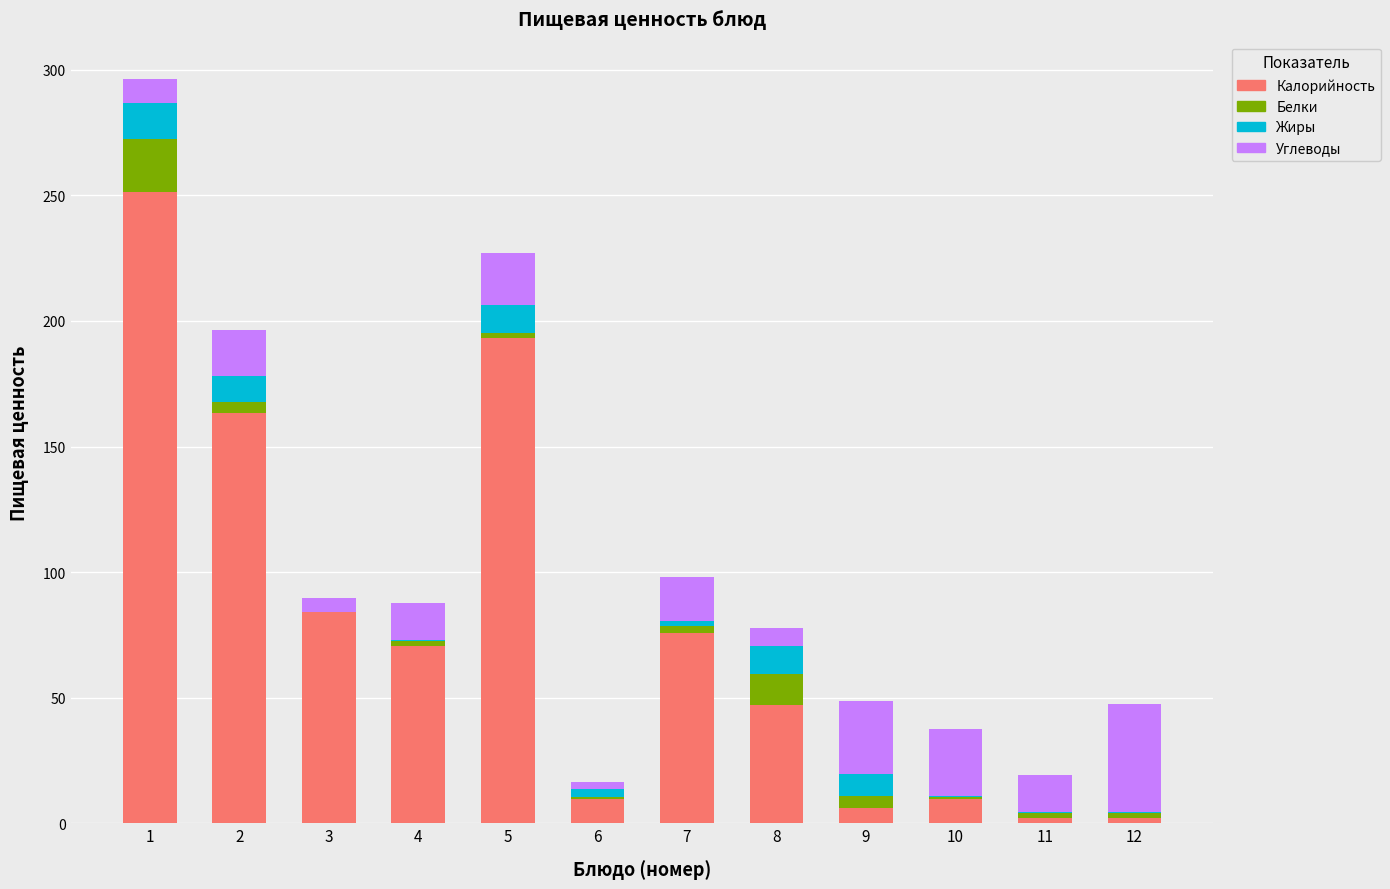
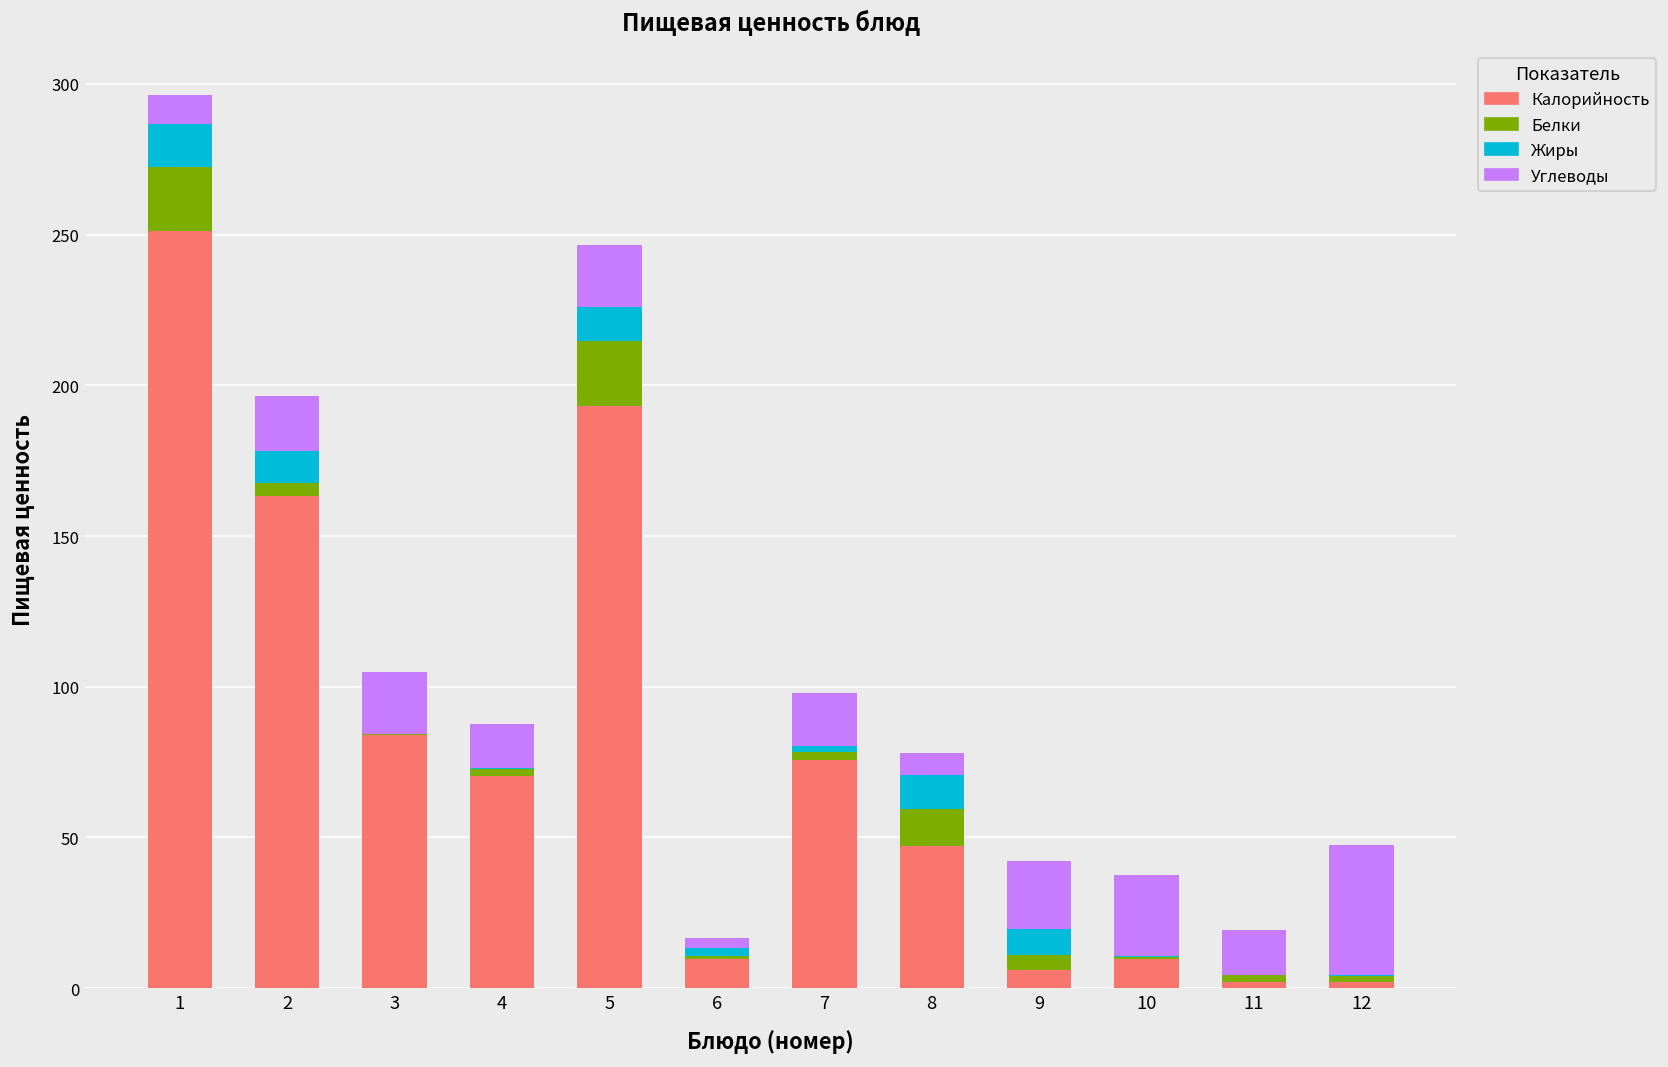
Углеводы, 3: 5 -> 21
Белки, 5: 2 -> 22
Углеводы, 9: 29 -> 22
